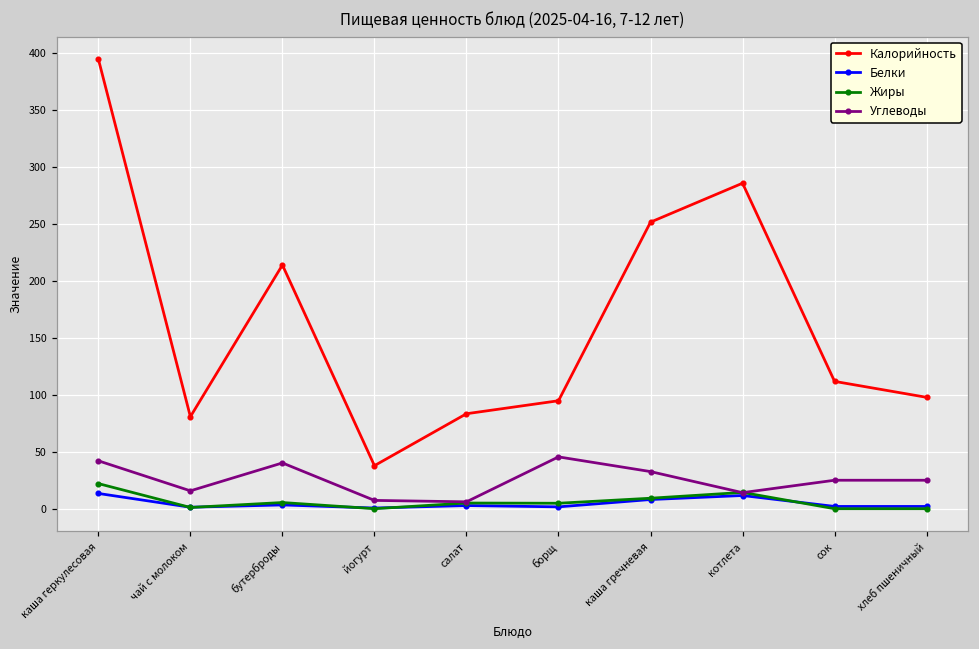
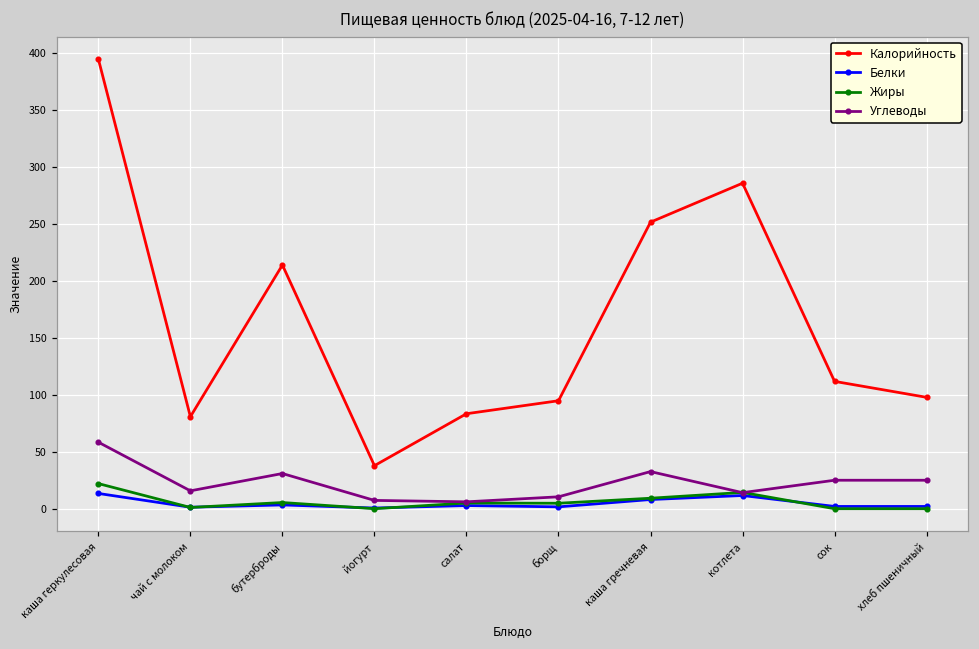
Углеводы, каша геркулесовая: 42 -> 59
Углеводы, бутерброды: 40 -> 31
Углеводы, борщ: 46 -> 11
